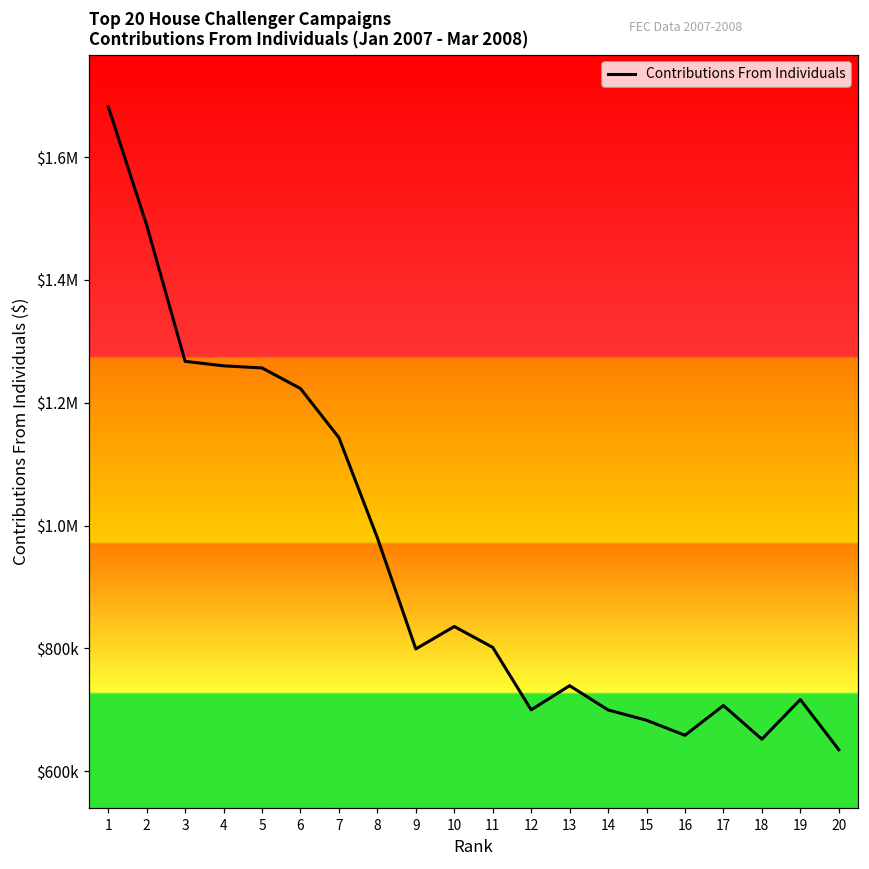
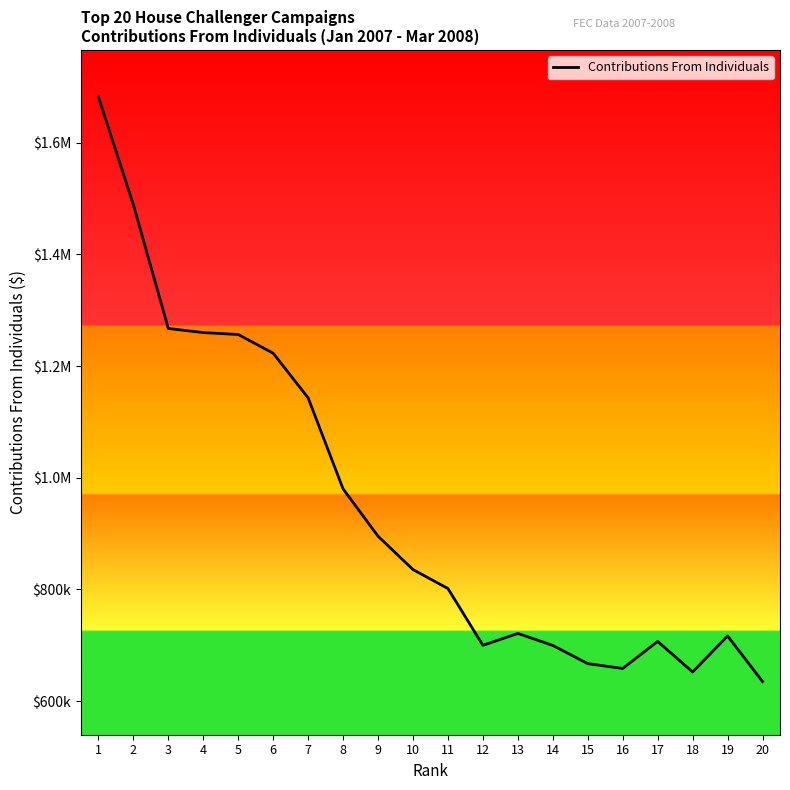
9: $800000 -> $900000
13: $740000 -> $720000
15: $680000 -> $670000
